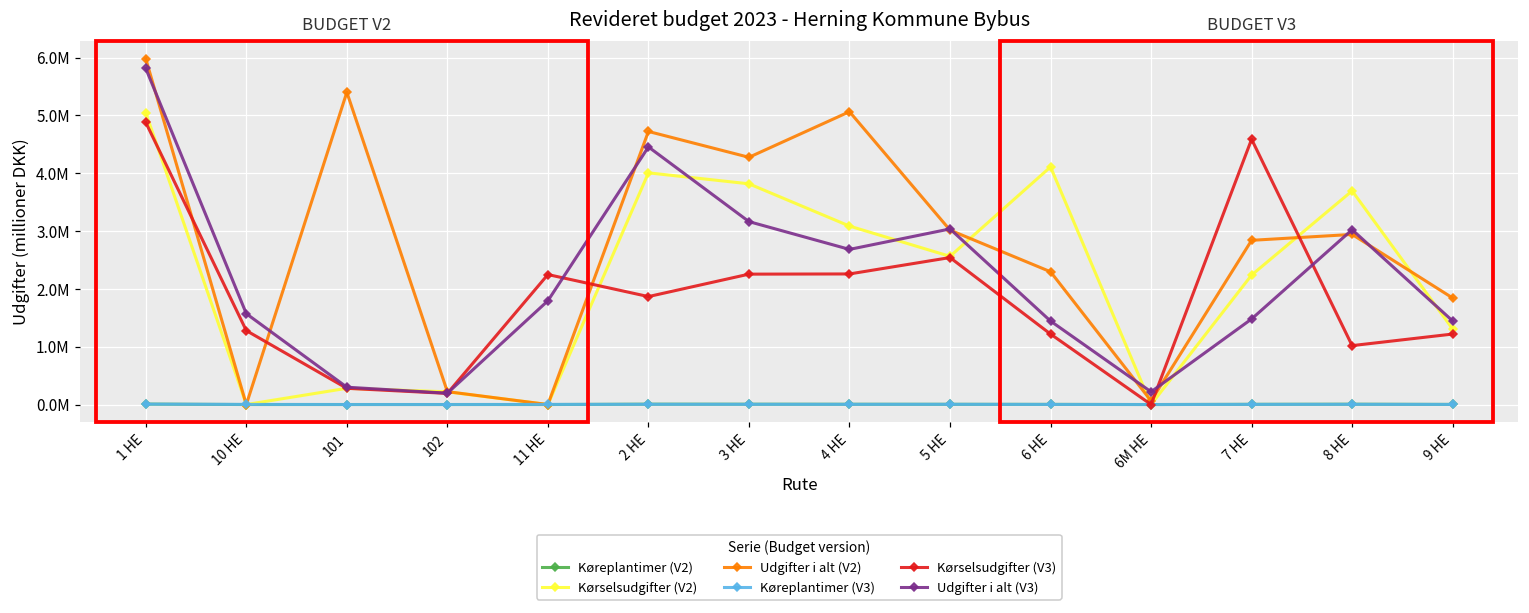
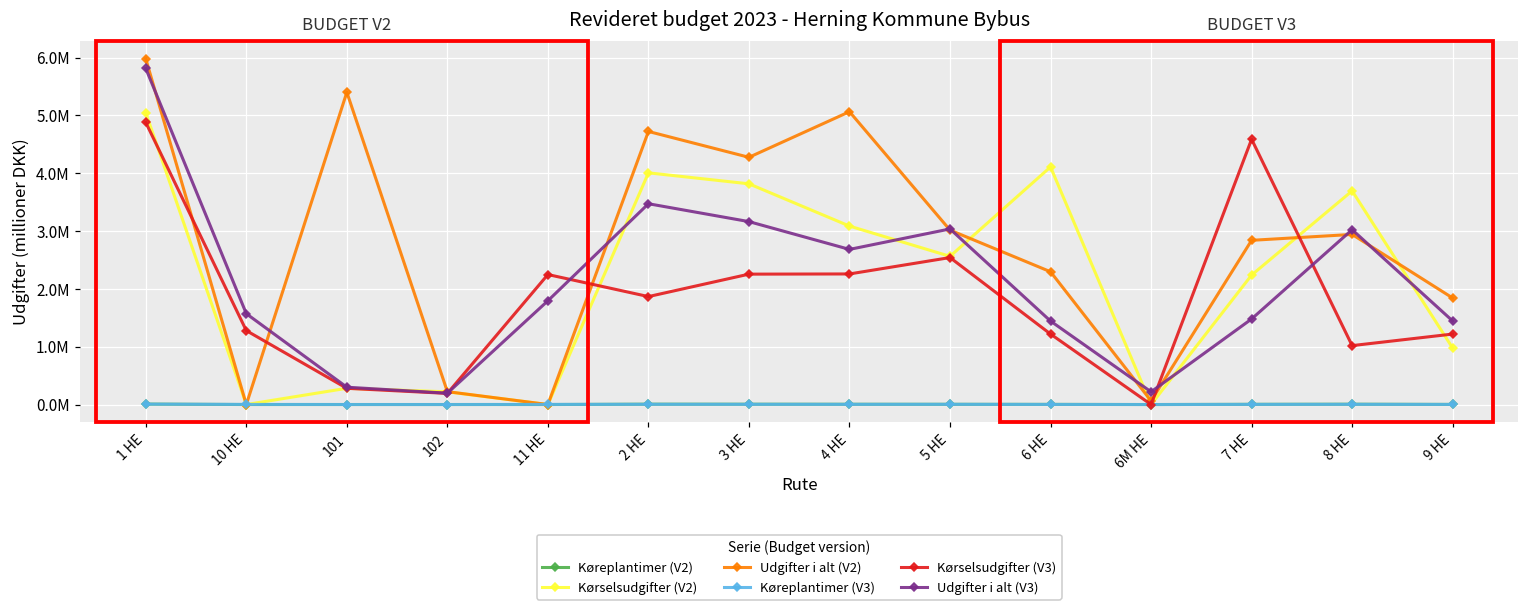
Udgifter i alt (V3), 2 HE: 4500000 -> 3500000
Kørselsudgifter (V2), 9 HE: 1300000 -> 1000000
